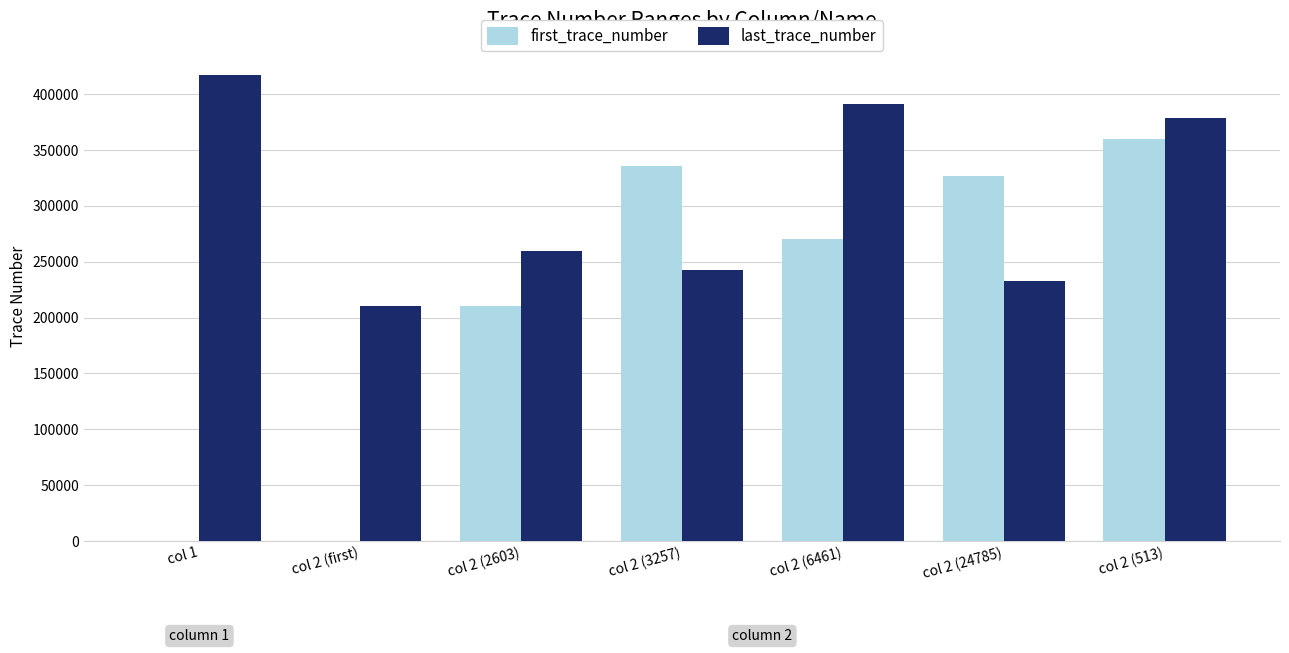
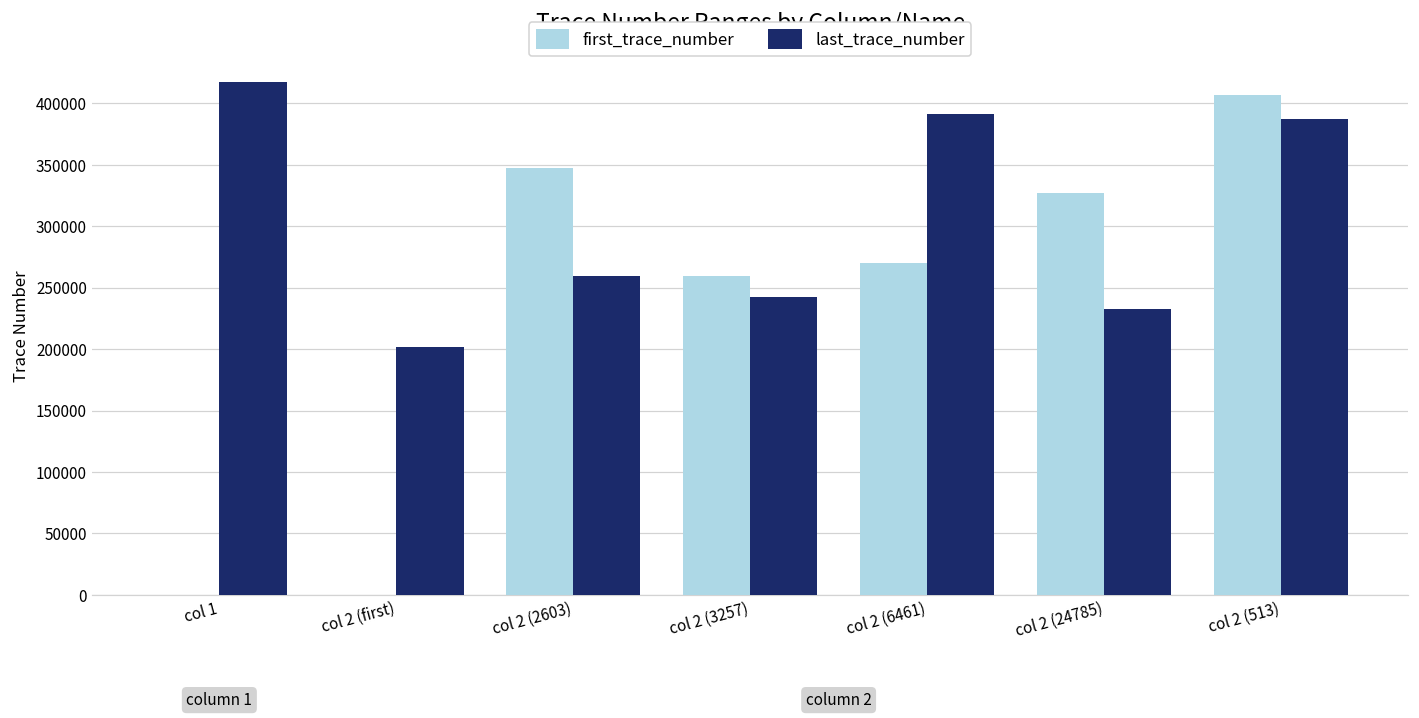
last_trace_number, col 2 (first): 210000 -> 201000
first_trace_number, col 2 (2603): 210000 -> 347000
first_trace_number, col 2 (3257): 336000 -> 260000
first_trace_number, col 2 (513): 360000 -> 407000
last_trace_number, col 2 (513): 378000 -> 387000
